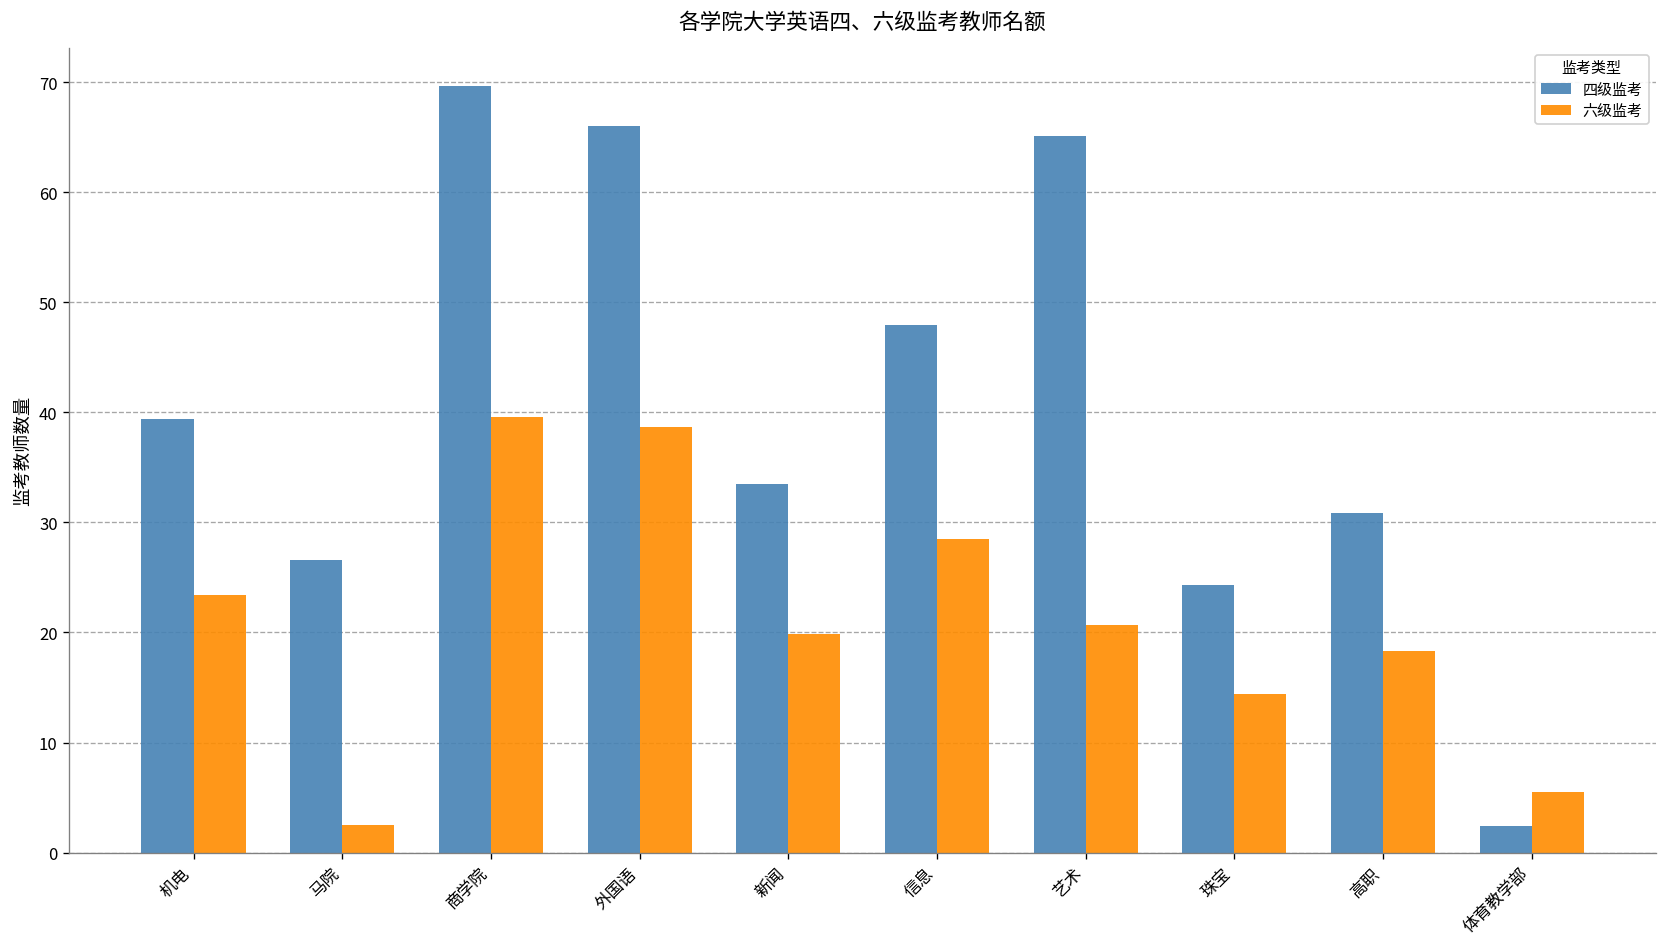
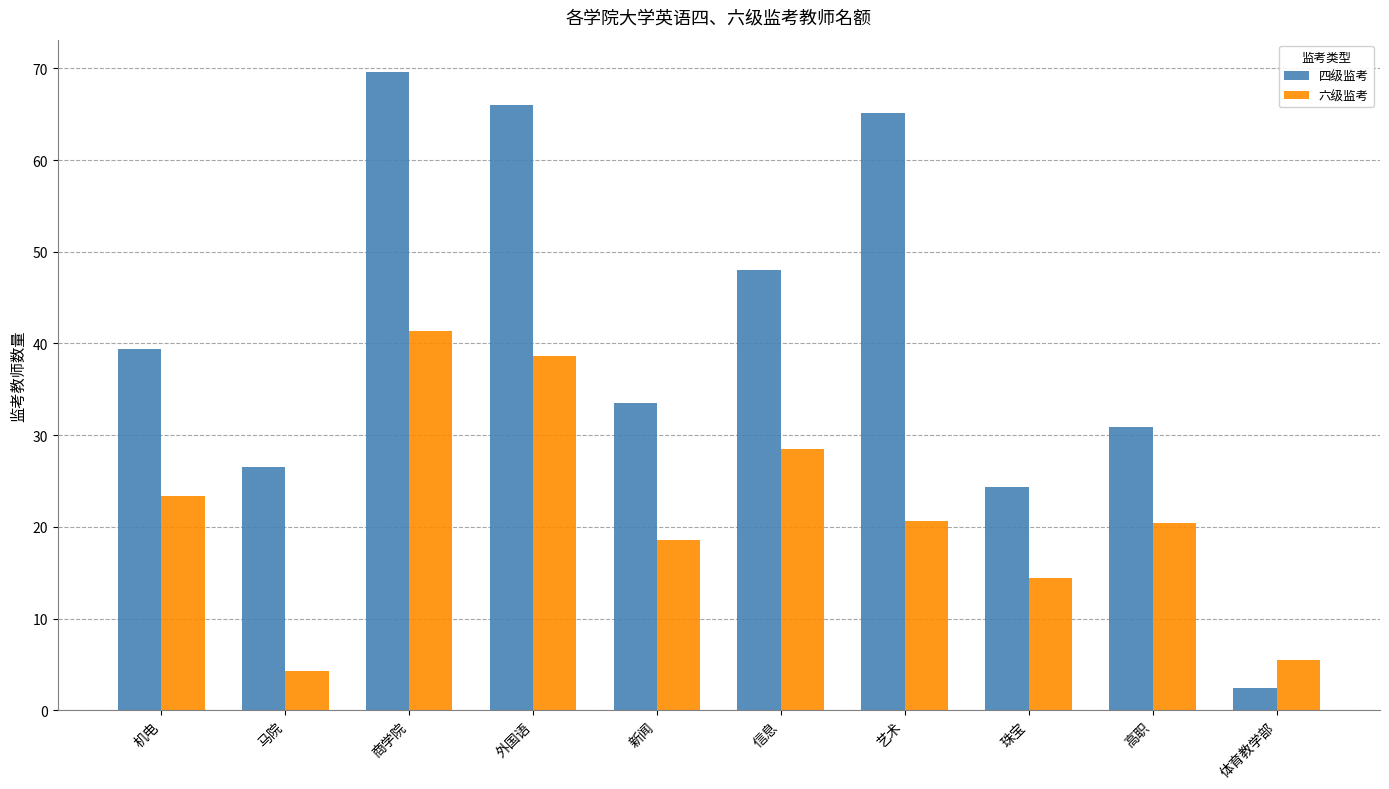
六级监考, 马院: 3 -> 4
六级监考, 商学院: 40 -> 41
六级监考, 新闻: 20 -> 19
六级监考, 高职: 18 -> 20
